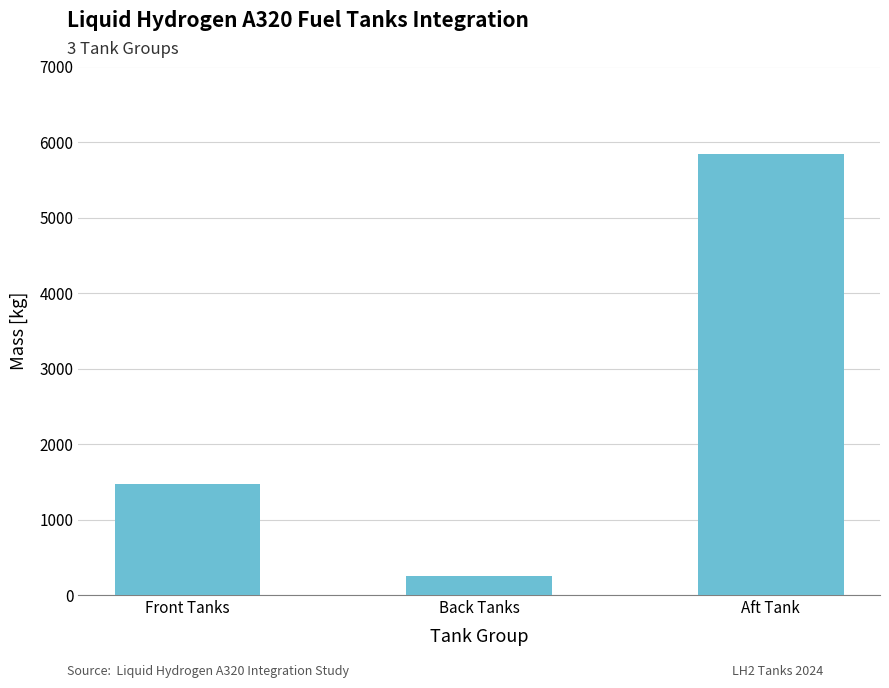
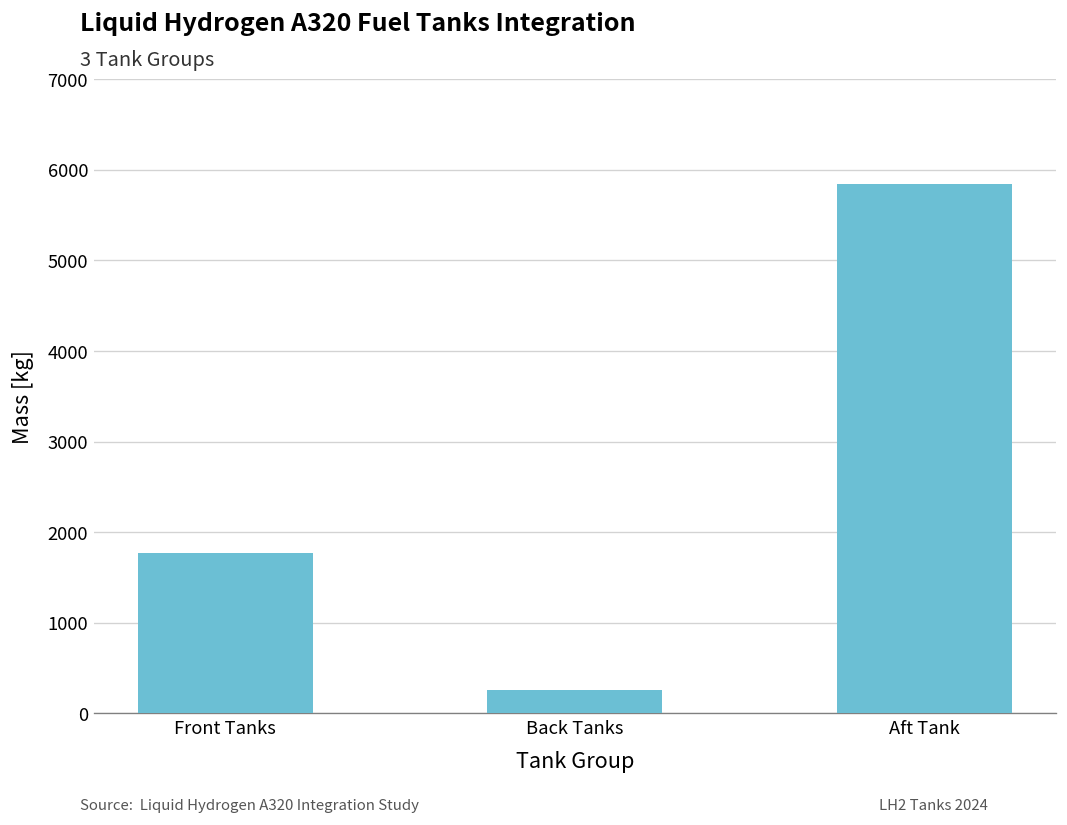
Front Tanks: 1500 -> 1800
